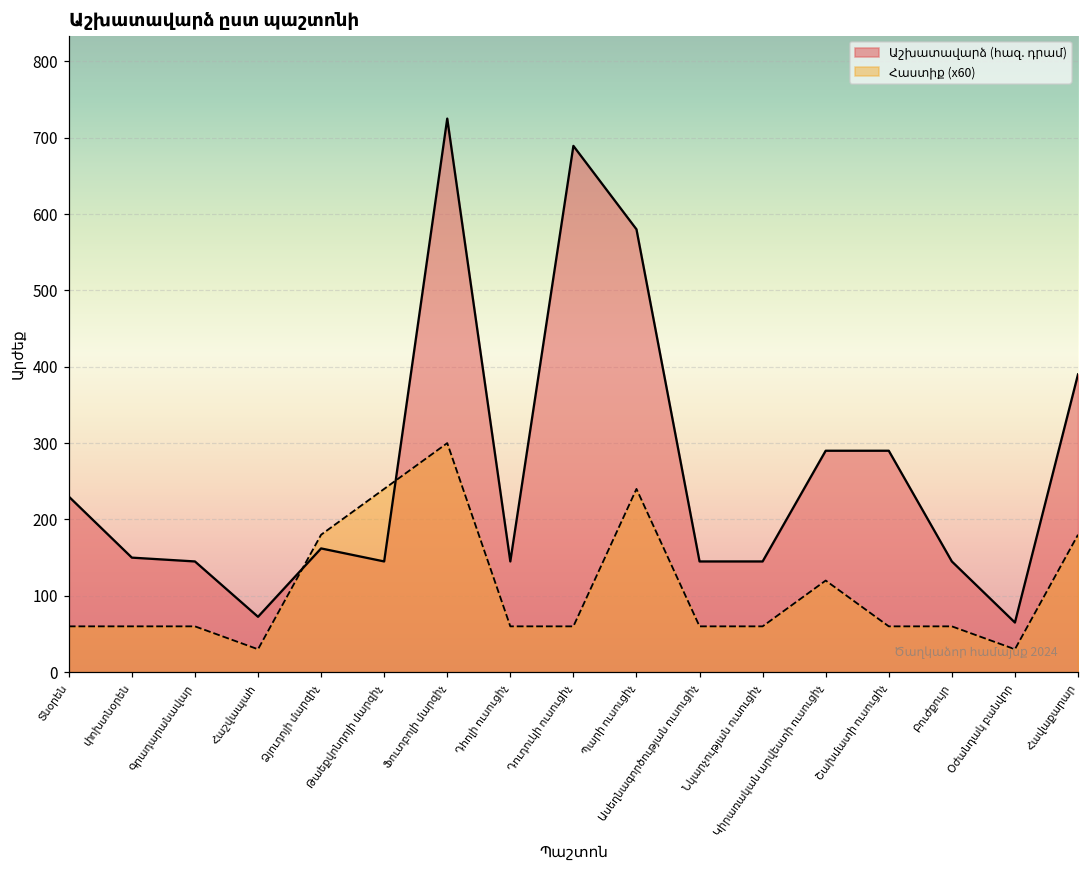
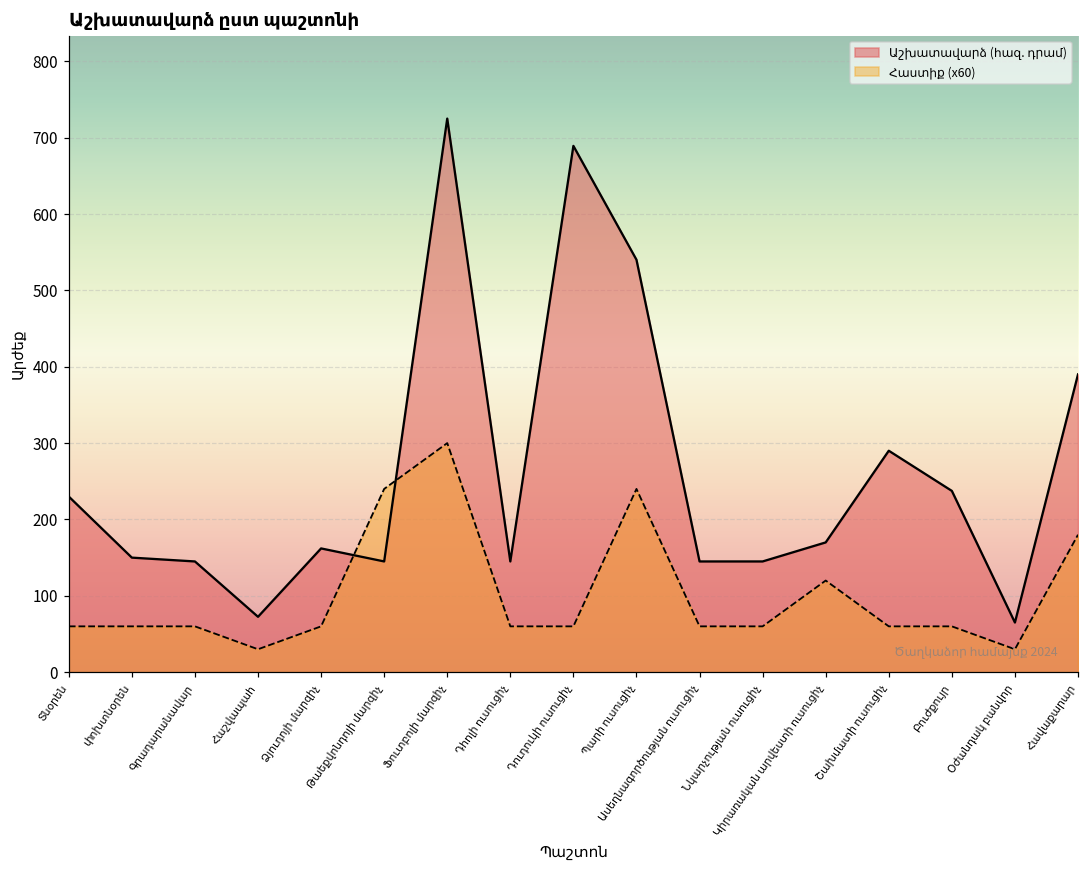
Հաստիք (x60), Ձյուդոյի մարզիչ: 180 -> 60
Աշխատավարձ (հազ. դրամ), Պարի ուսուցիչ: 580 -> 540
Աշխատավարձ (հազ. դրամ), Կիրառական արվեստի ուսուցիչ: 290 -> 170
Աշխատավարձ (հազ. դրամ), Բուժքույր: 150 -> 240
